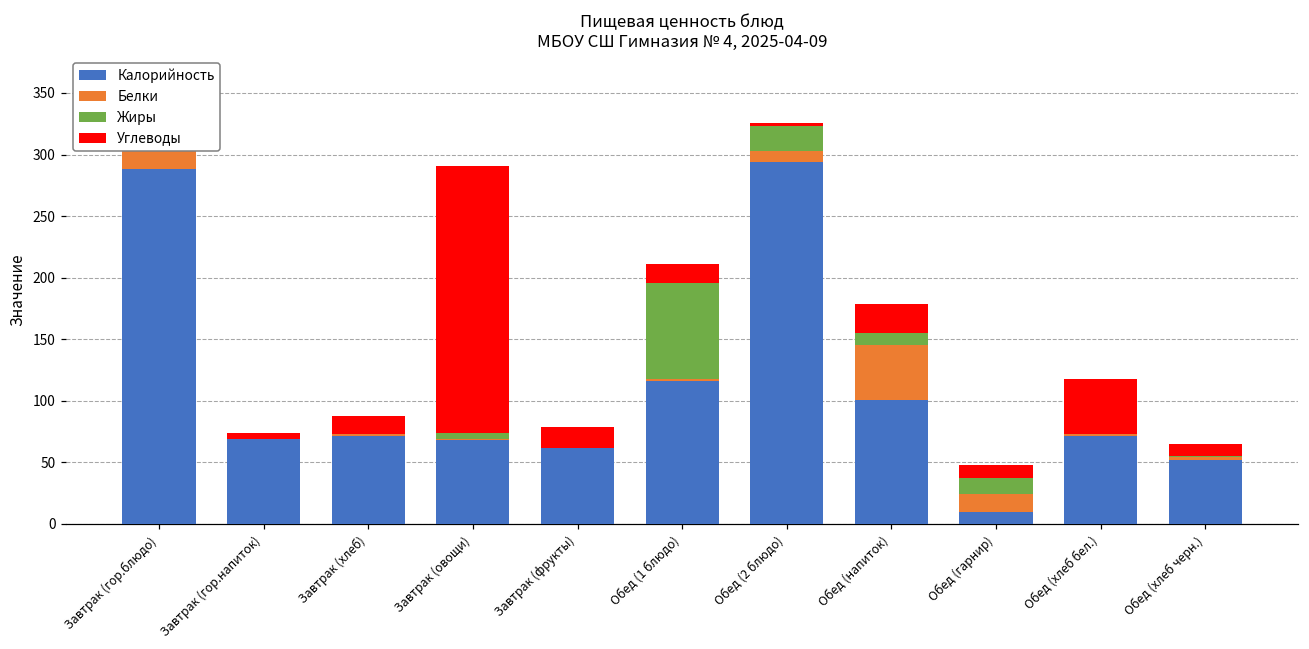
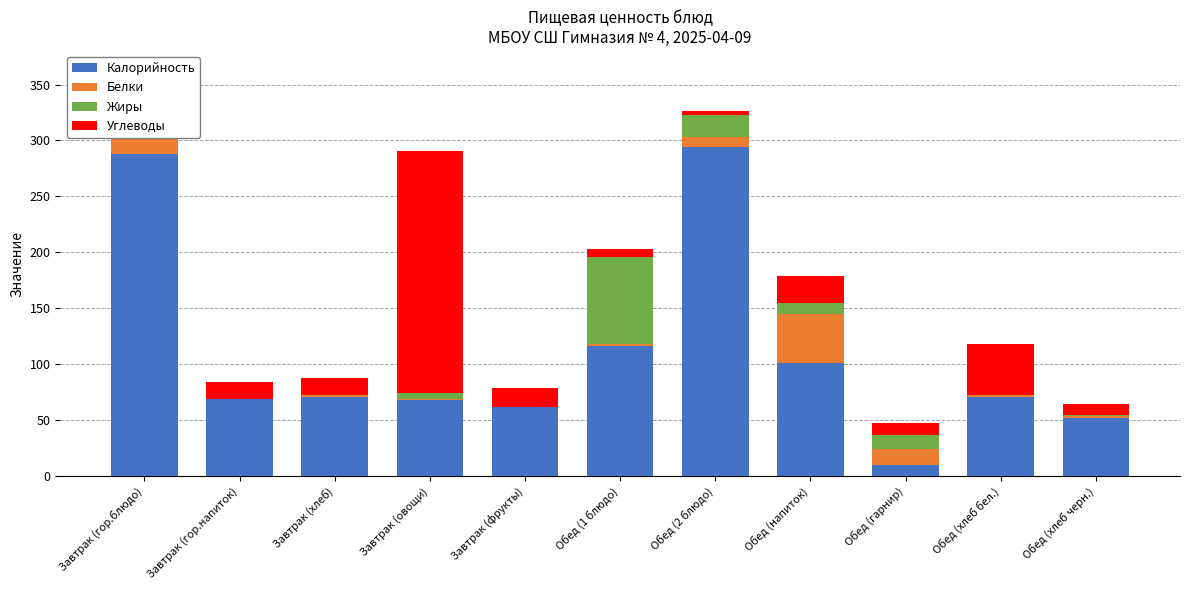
Углеводы, Завтрак (гор.напиток): 5 -> 15
Углеводы, Обед (1 блюдо): 15 -> 7
